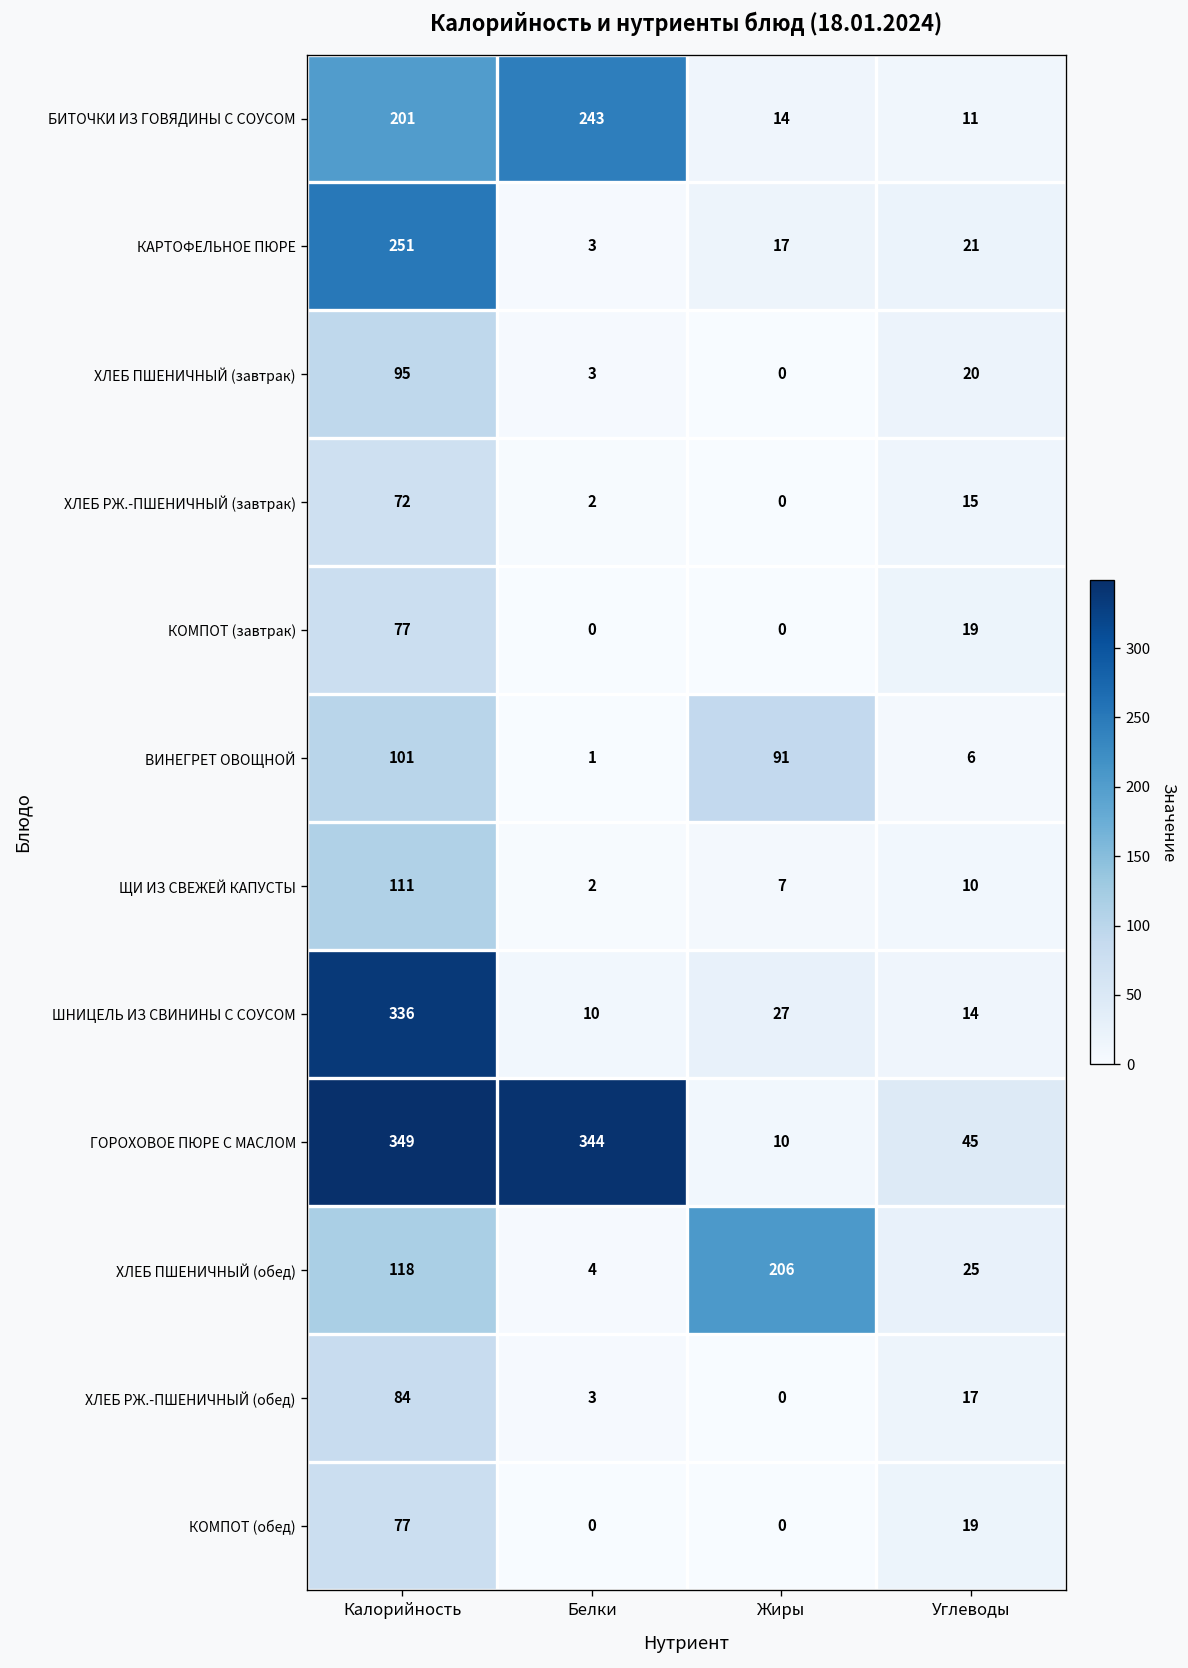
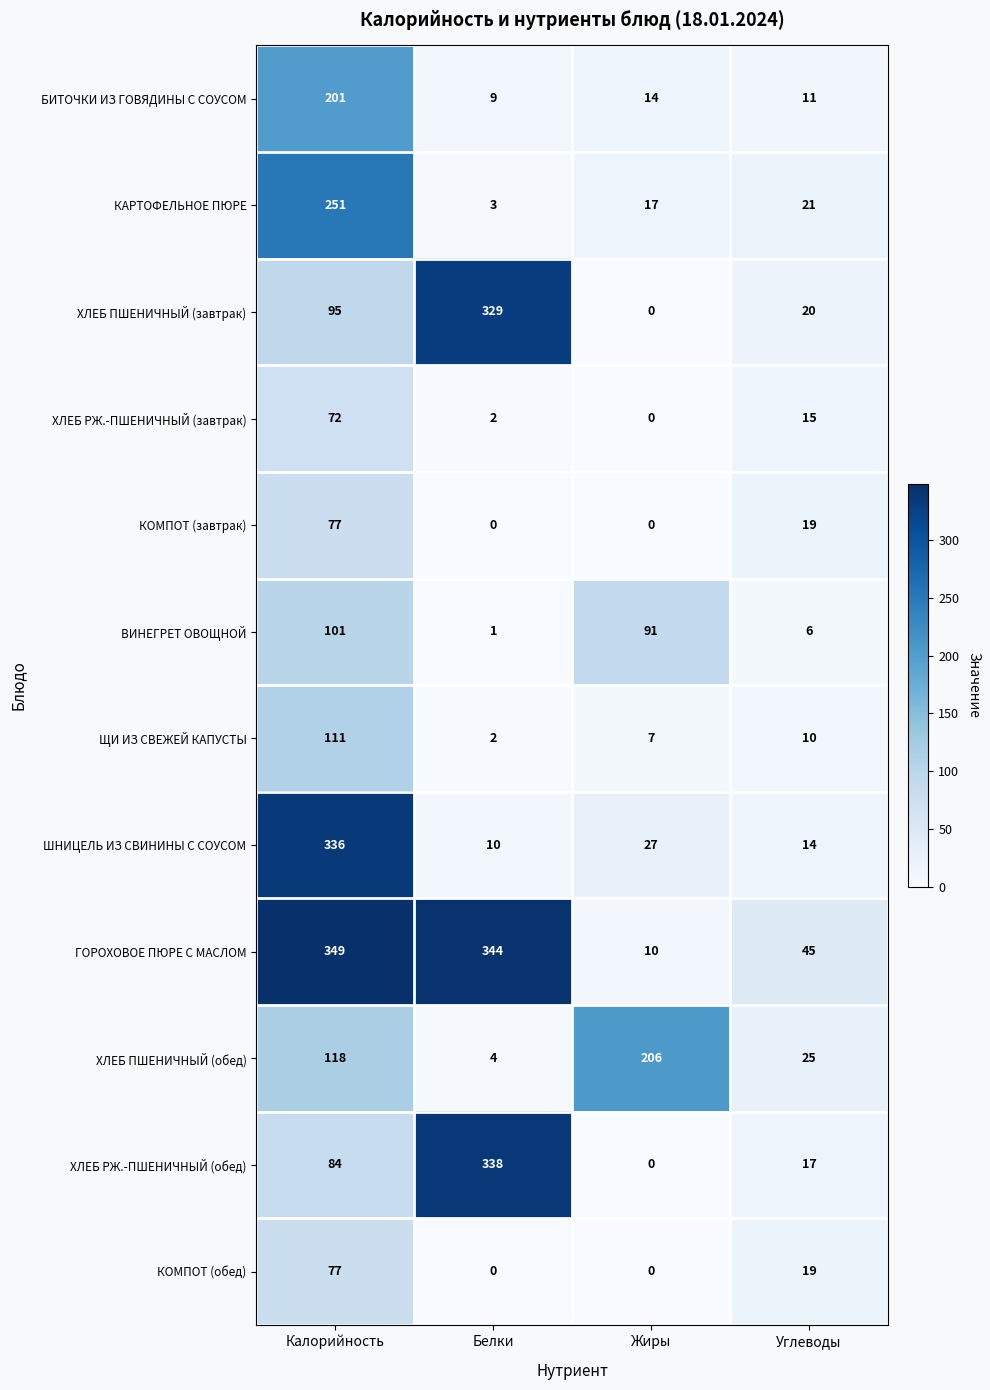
БИТОЧКИ ИЗ ГОВЯДИНЫ С СОУСОМ, Белки: 243 -> 9
ХЛЕБ ПШЕНИЧНЫЙ (завтрак), Белки: 3 -> 329
ХЛЕБ РЖ.-ПШЕНИЧНЫЙ (обед), Белки: 3 -> 338
